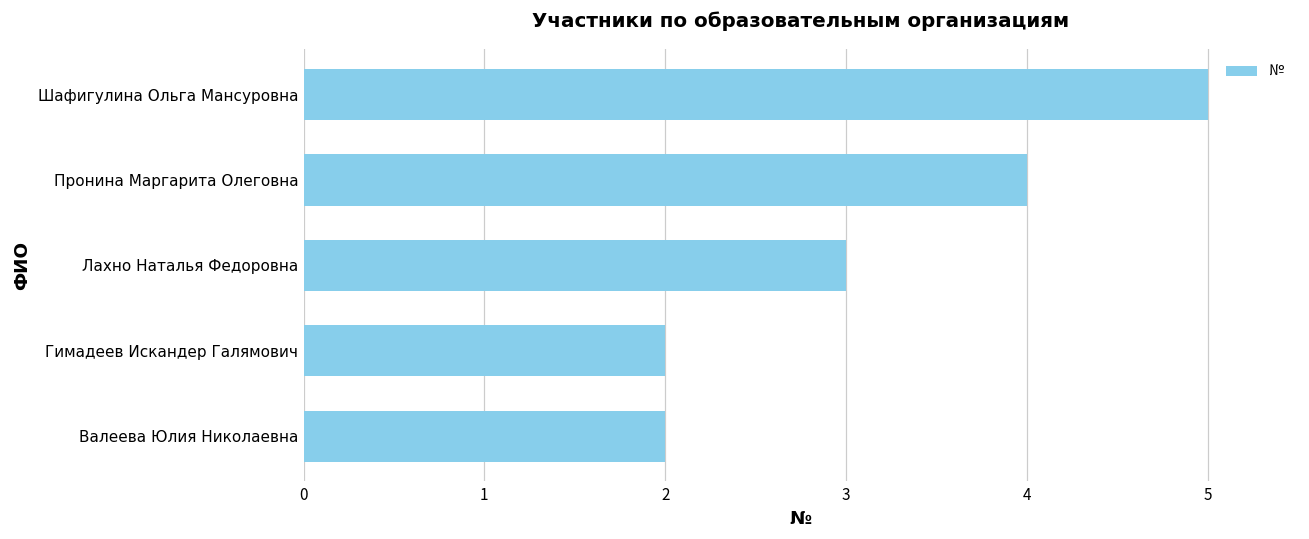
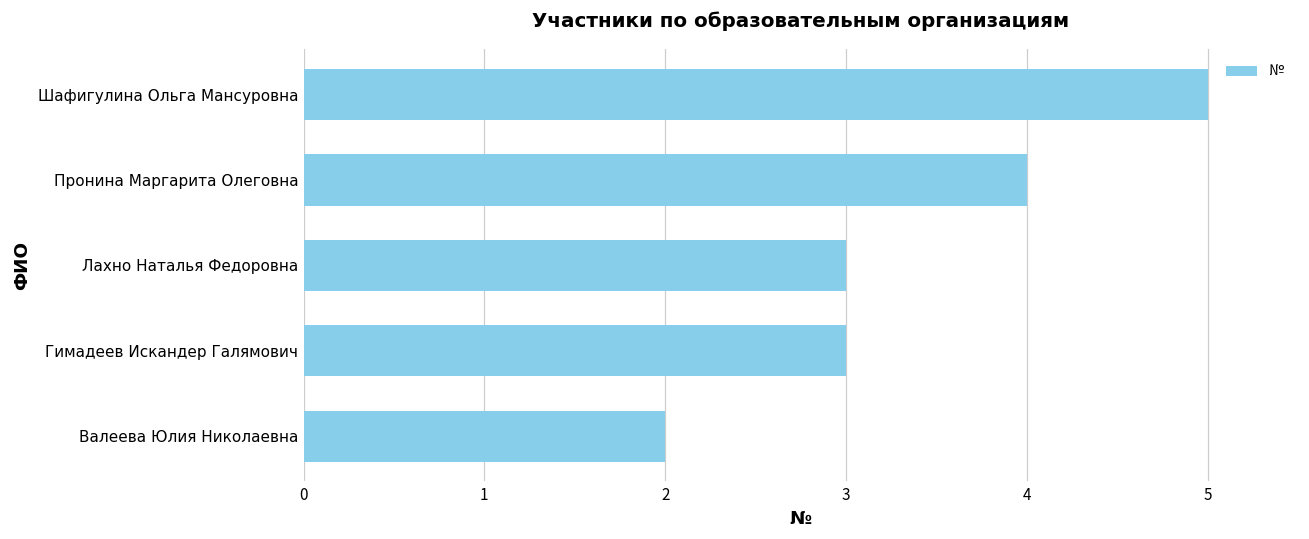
Гимадеев Искандер Галямович: 2 -> 3
